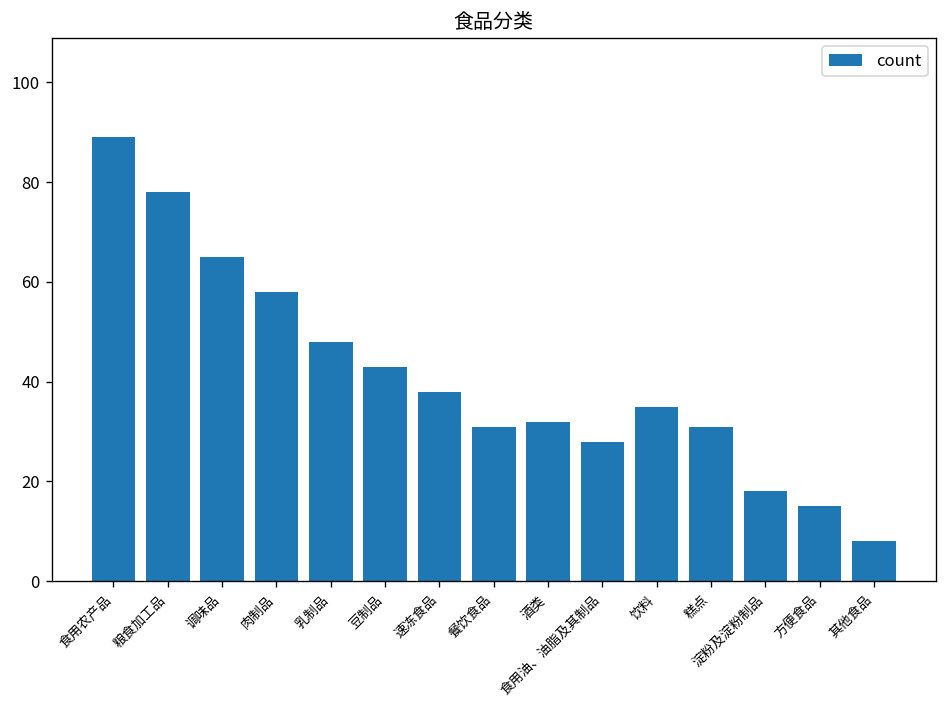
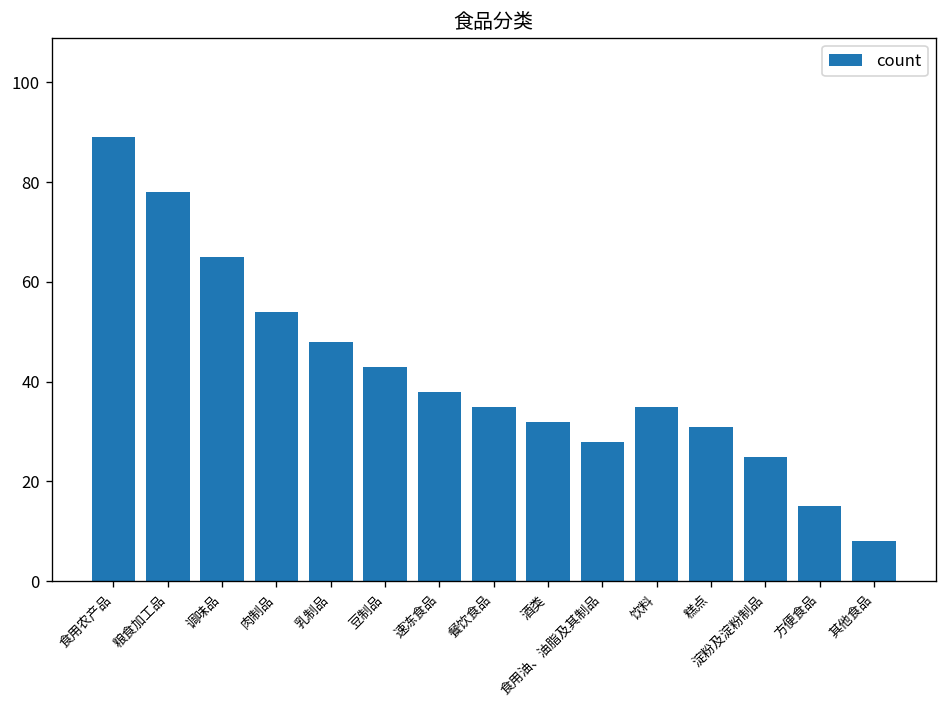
肉制品: 58 -> 54
餐饮食品: 31 -> 35
淀粉及淀粉制品: 18 -> 25
